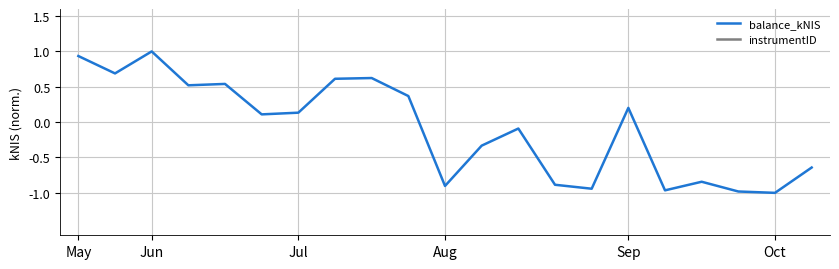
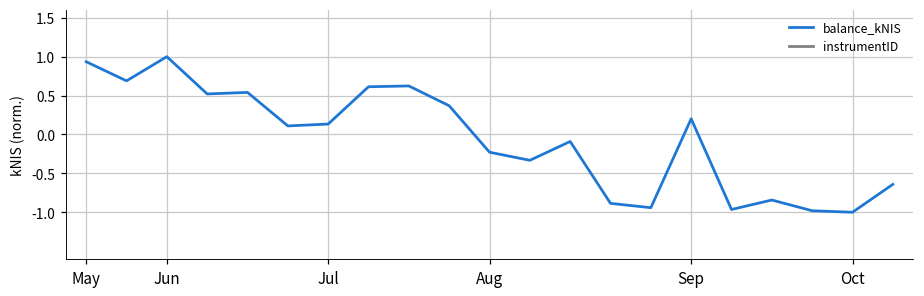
Aug: -0.9 -> -0.2
